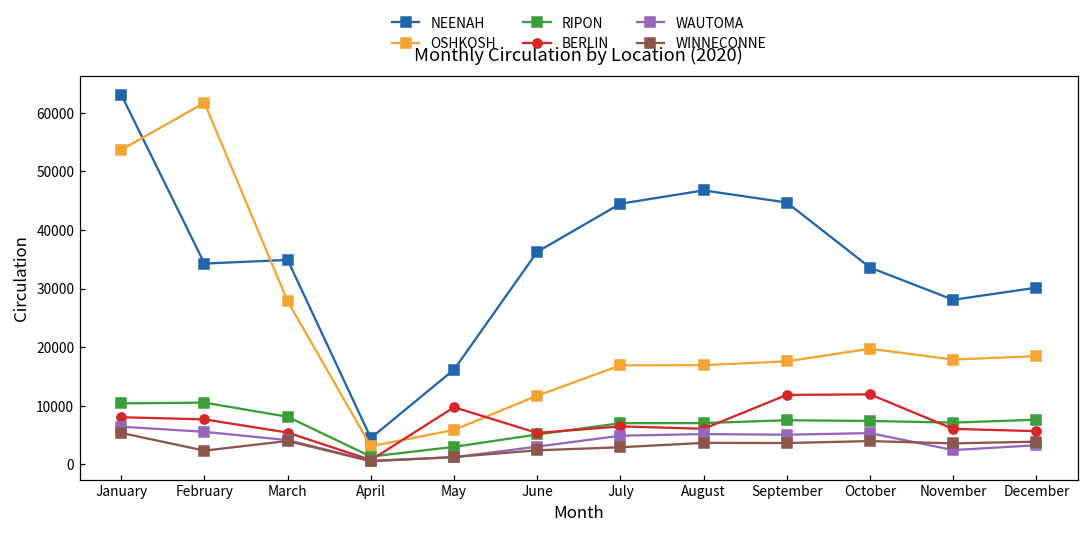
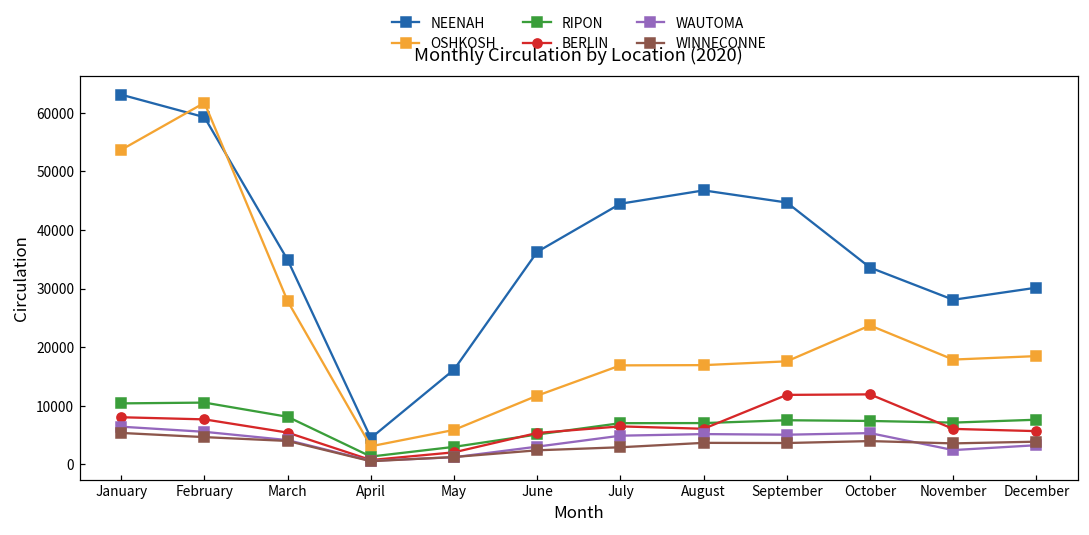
NEENAH, February: 34000 -> 59000
WINNECONNE, February: 2000 -> 5000
BERLIN, May: 10000 -> 2000
OSHKOSH, October: 20000 -> 24000
